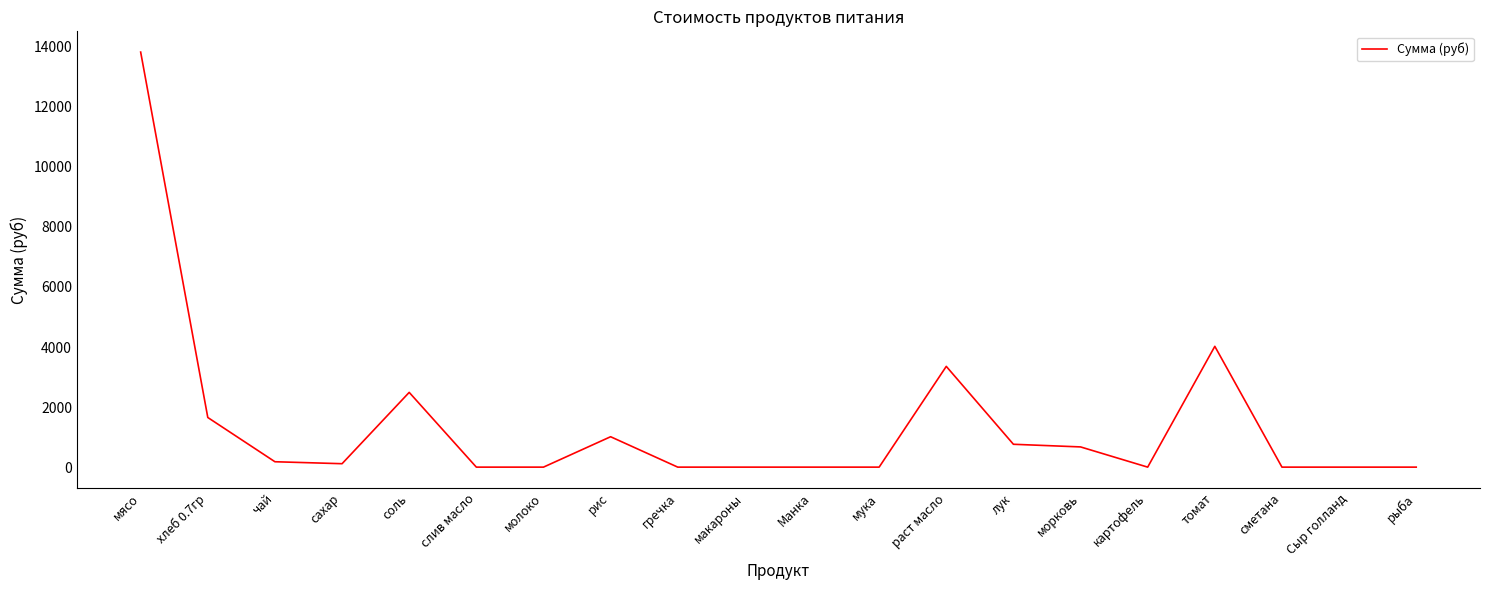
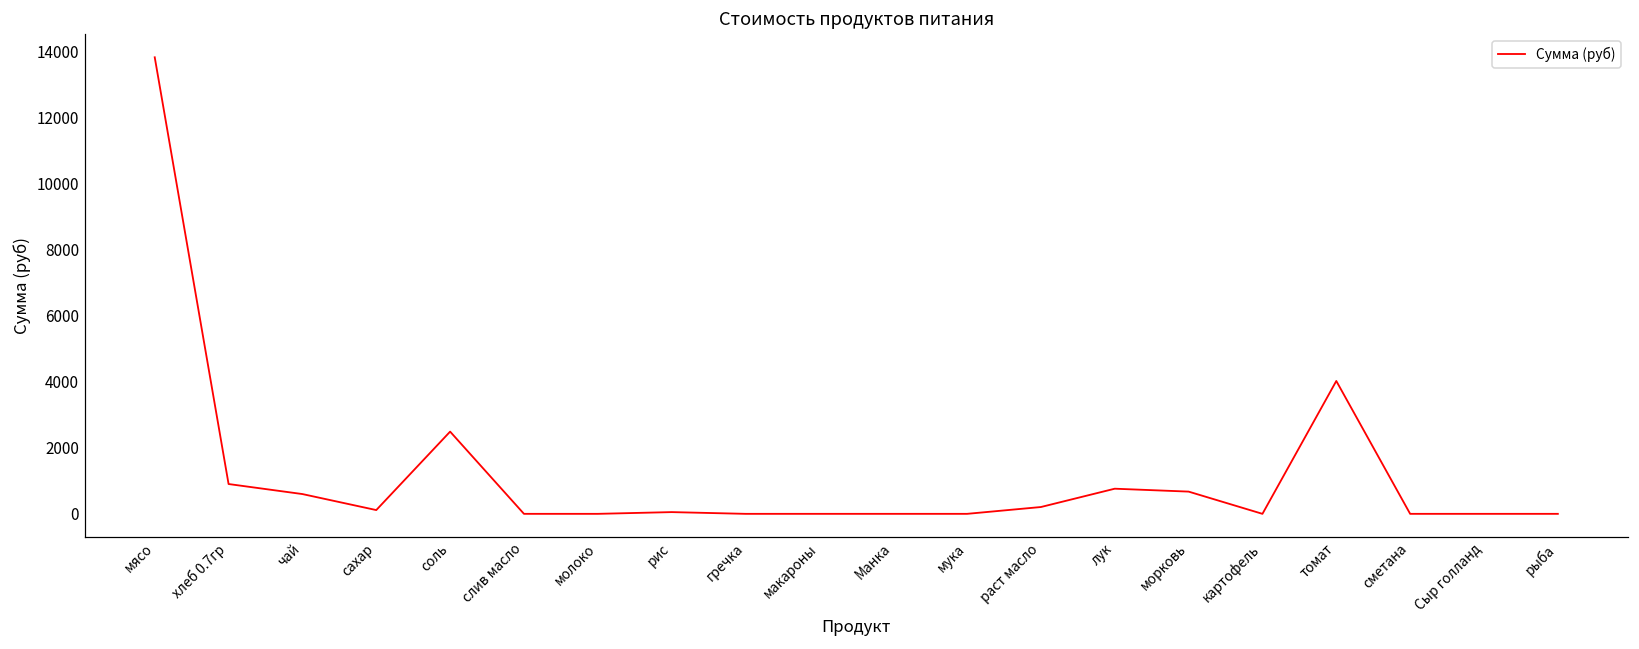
хлеб 0.7гр: 1700 -> 900
чай: 200 -> 600
рис: 1000 -> 100
раст масло: 3400 -> 200
